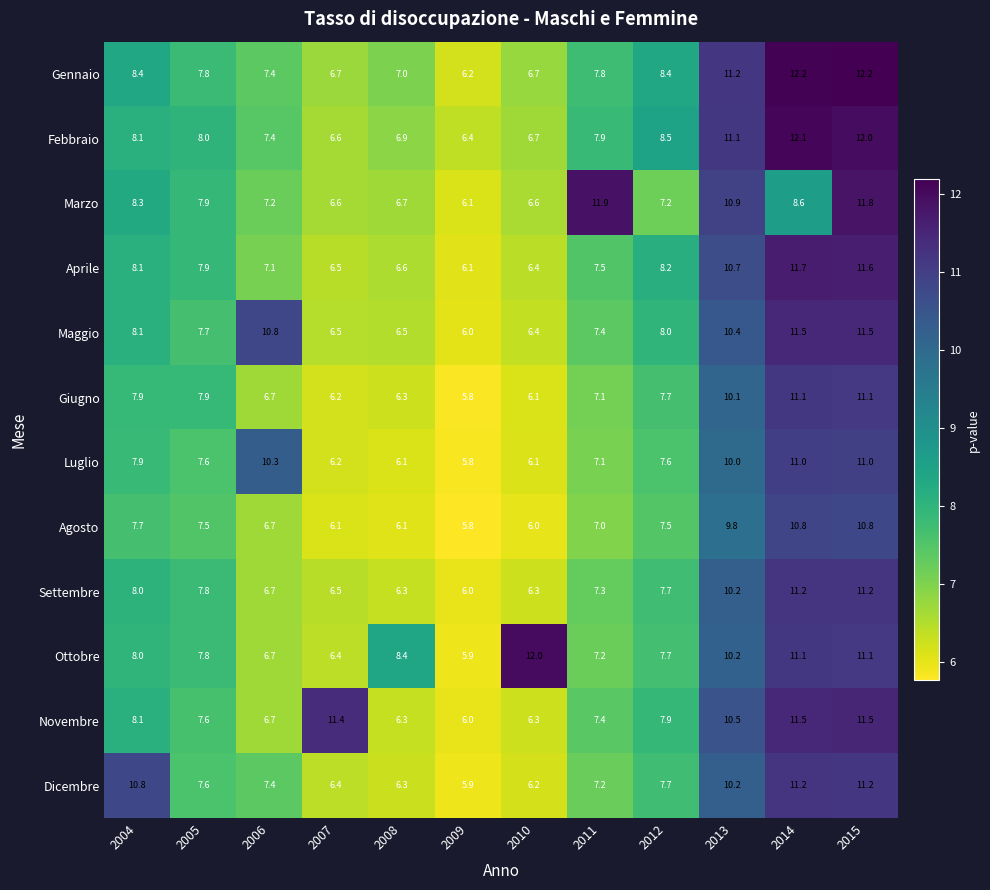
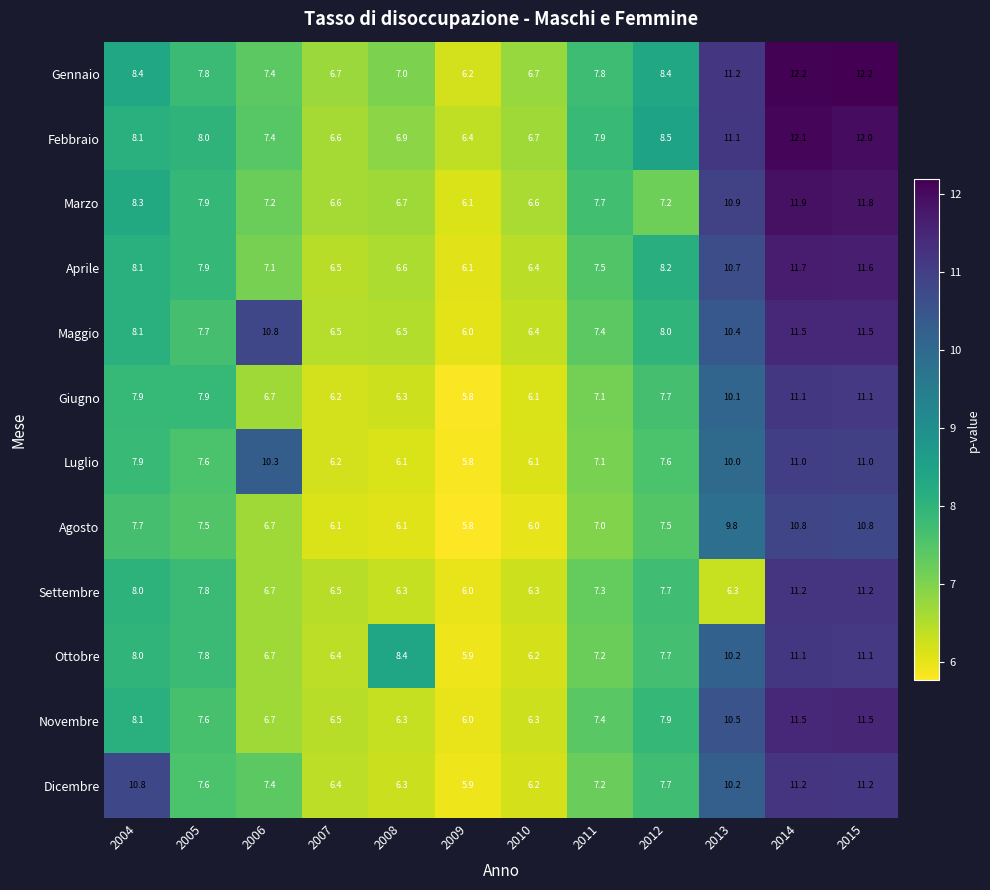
Marzo, 2011: 11.9 -> 7.7
Marzo, 2014: 8.6 -> 11.9
Settembre, 2013: 10.2 -> 6.3
Ottobre, 2010: 12.0 -> 6.2
Novembre, 2007: 11.4 -> 6.5
